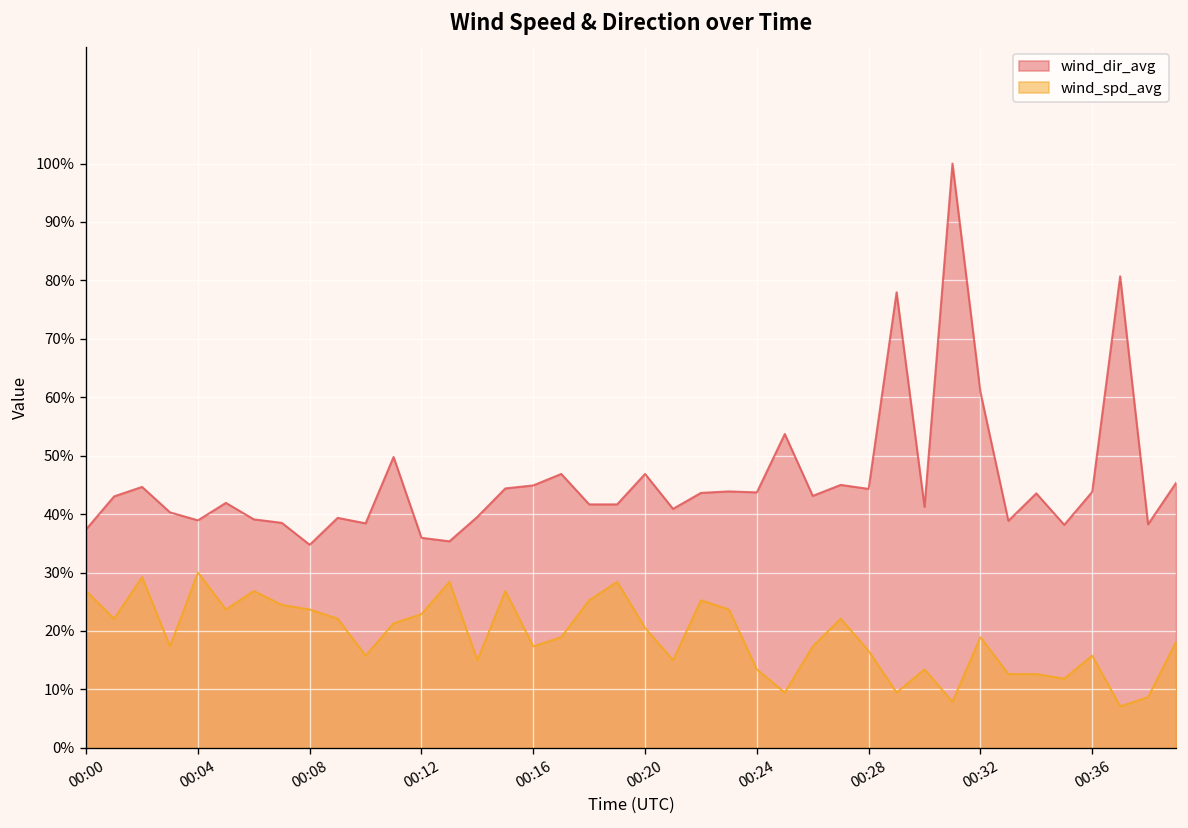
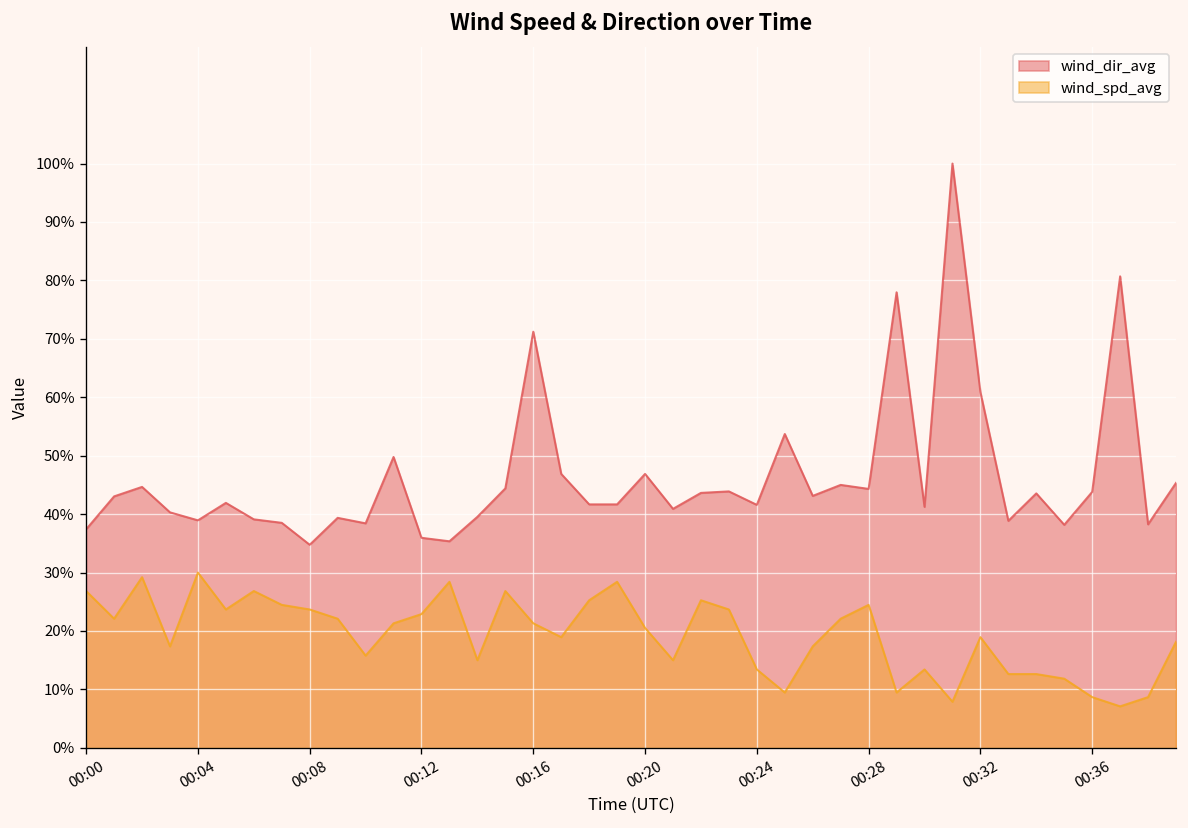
wind_dir_avg, 00:16: 45% -> 71%
wind_spd_avg, 00:16: 17% -> 21%
wind_dir_avg, 00:24: 44% -> 42%
wind_spd_avg, 00:28: 17% -> 24%
wind_spd_avg, 00:36: 16% -> 9%
